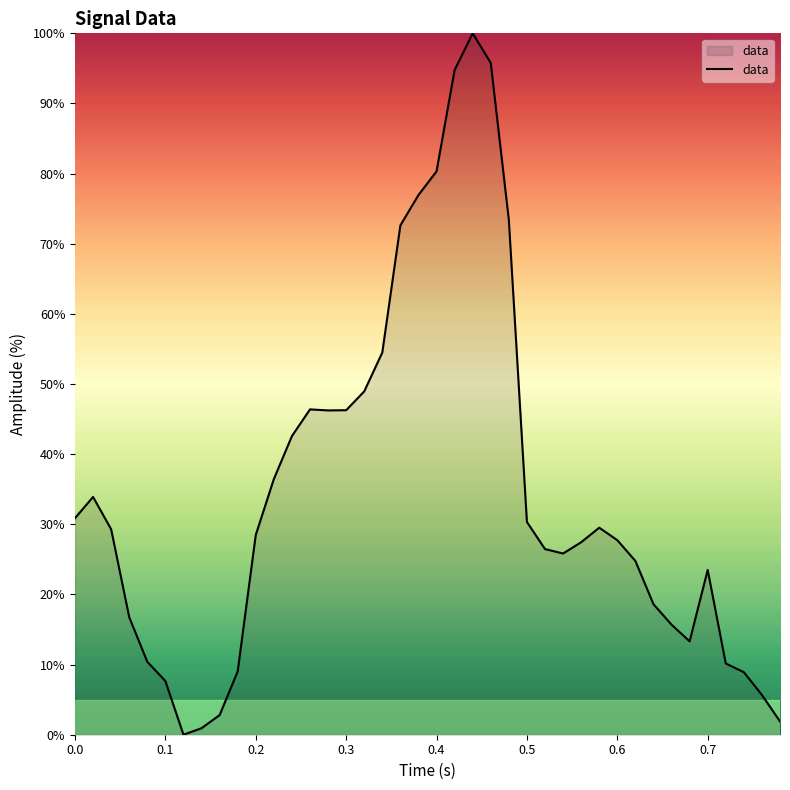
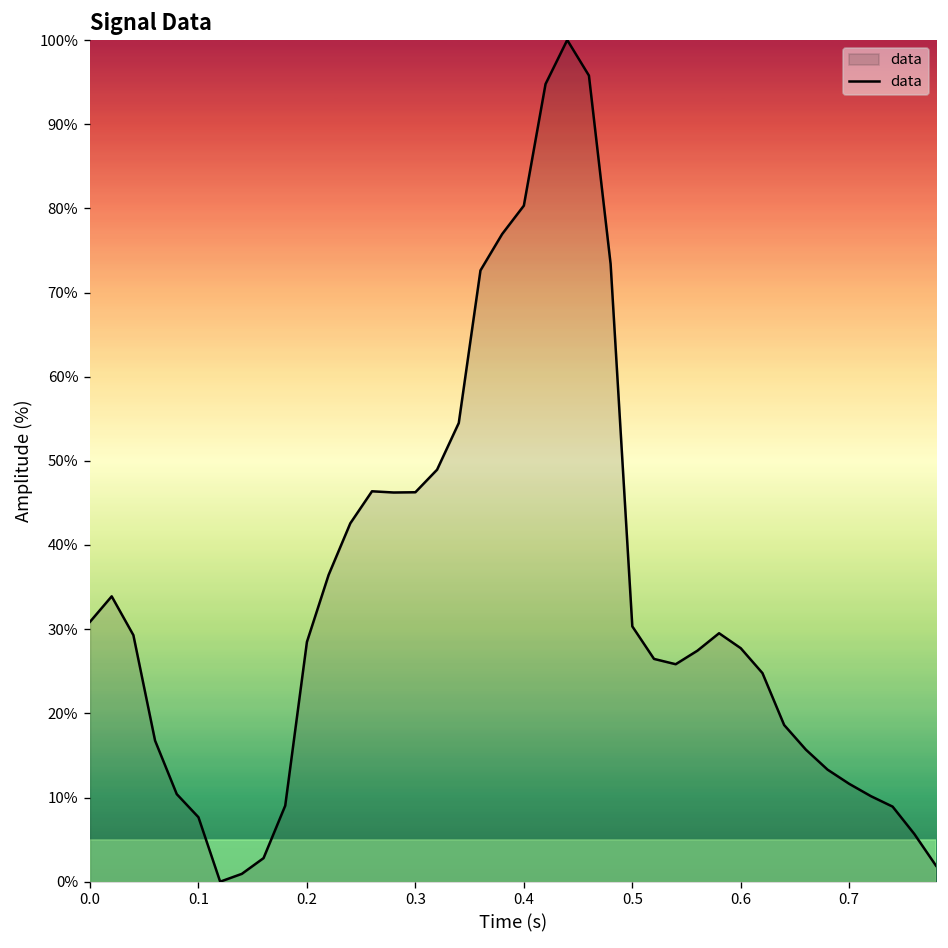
0.7: 23% -> 12%
